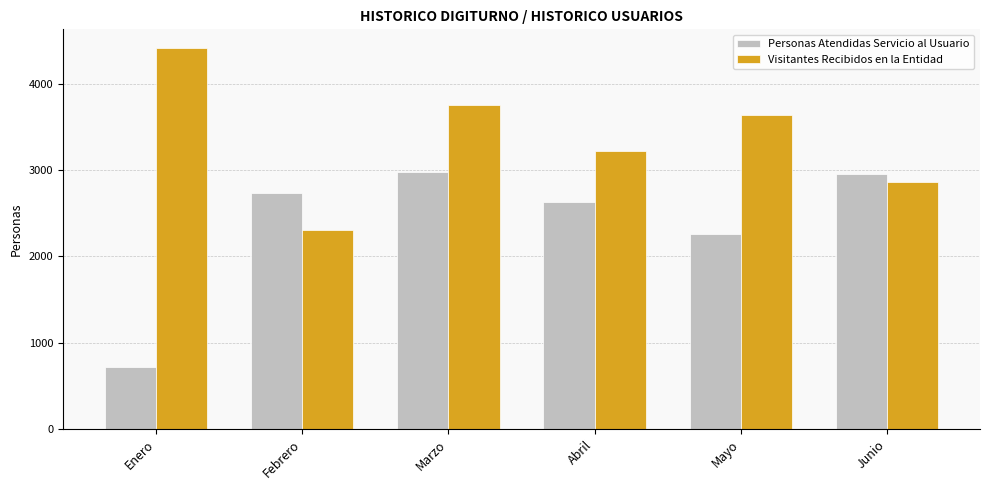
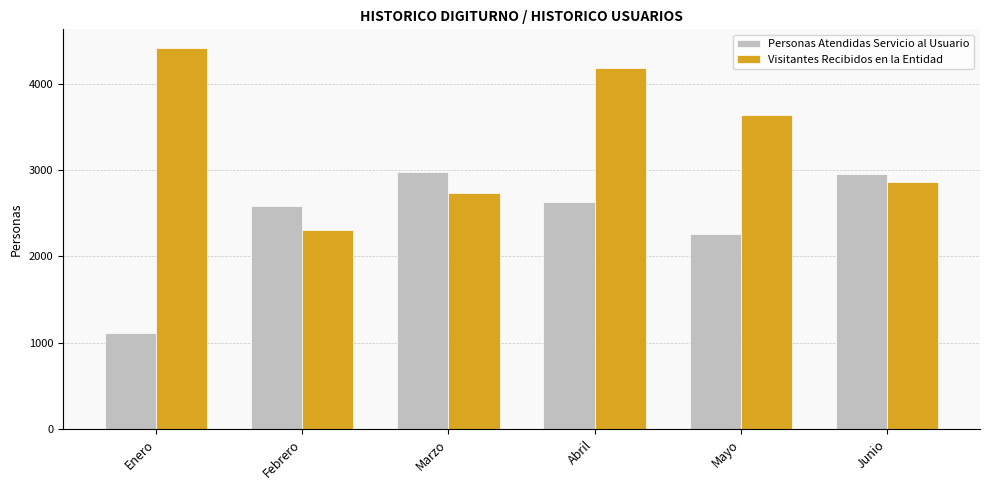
Personas Atendidas Servicio al Usuario, Enero: 700 -> 1100
Personas Atendidas Servicio al Usuario, Febrero: 2700 -> 2600
Visitantes Recibidos en la Entidad, Marzo: 3800 -> 2700
Visitantes Recibidos en la Entidad, Abril: 3200 -> 4200
